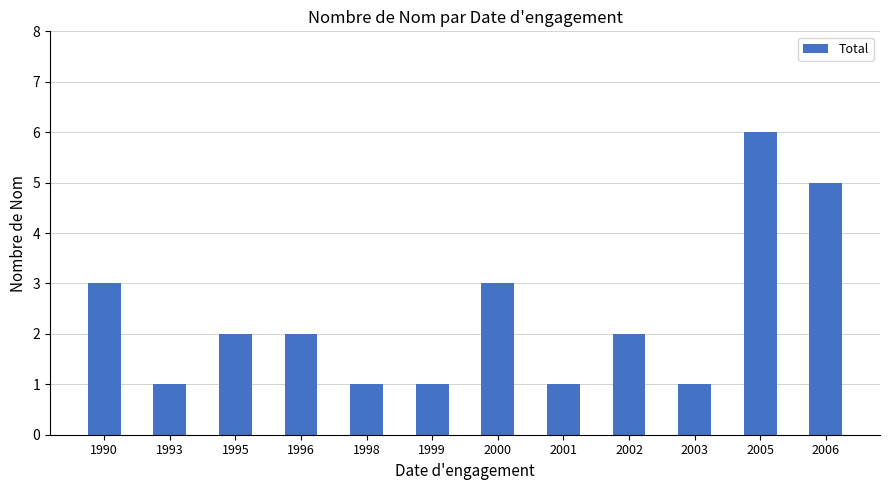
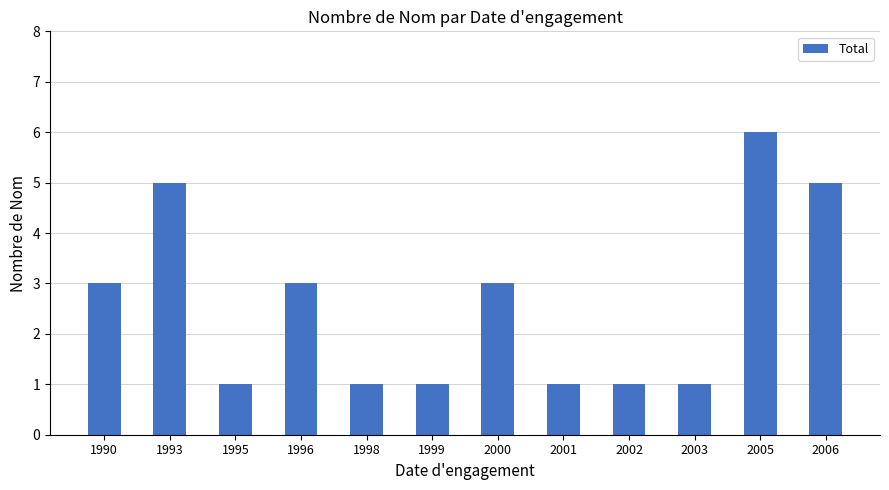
1993: 1 -> 5
1995: 2 -> 1
1996: 2 -> 3
2002: 2 -> 1
